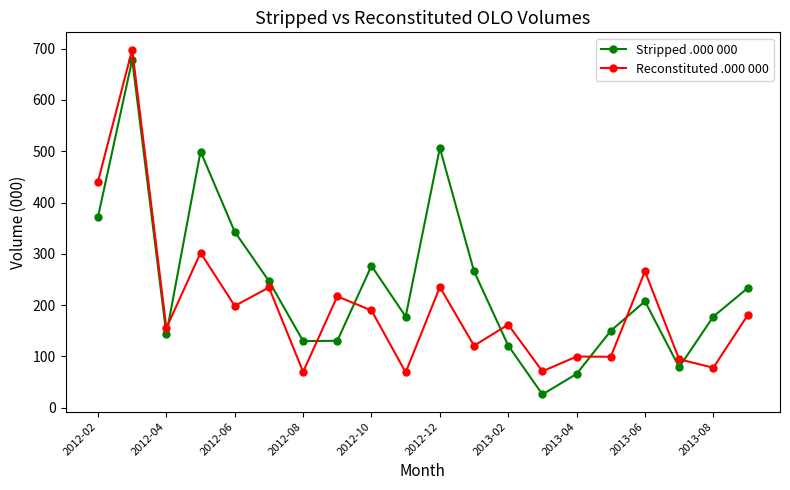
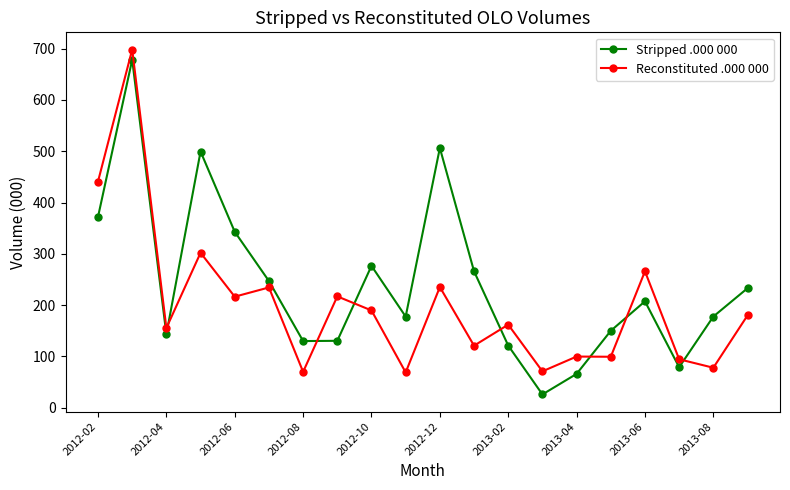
Reconstituted .000 000, 2012-06: 200 -> 220
